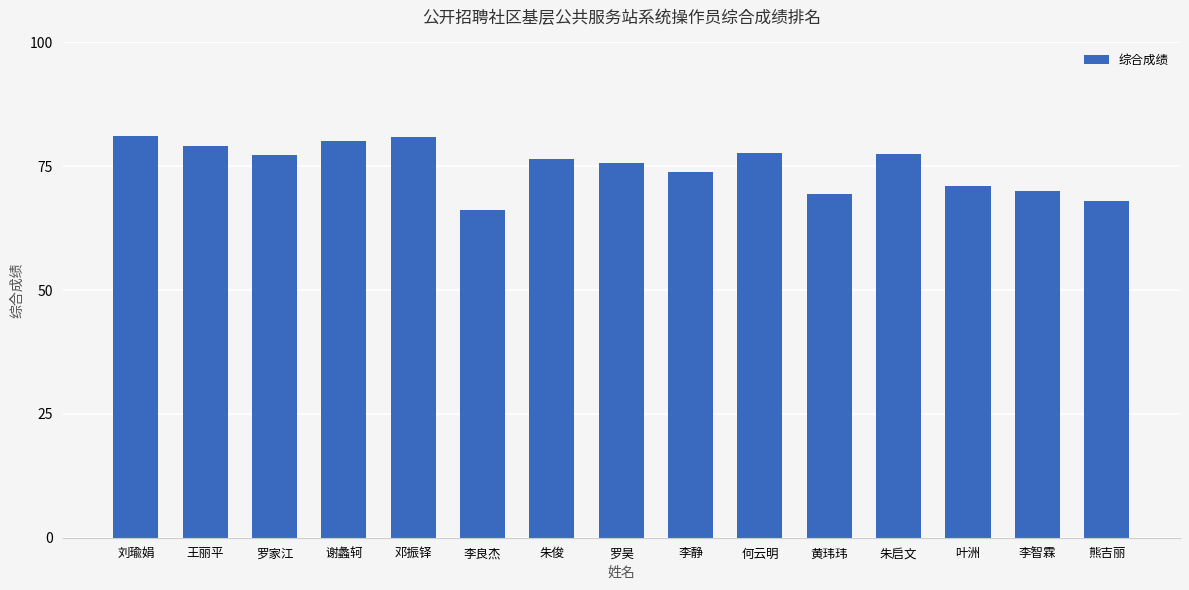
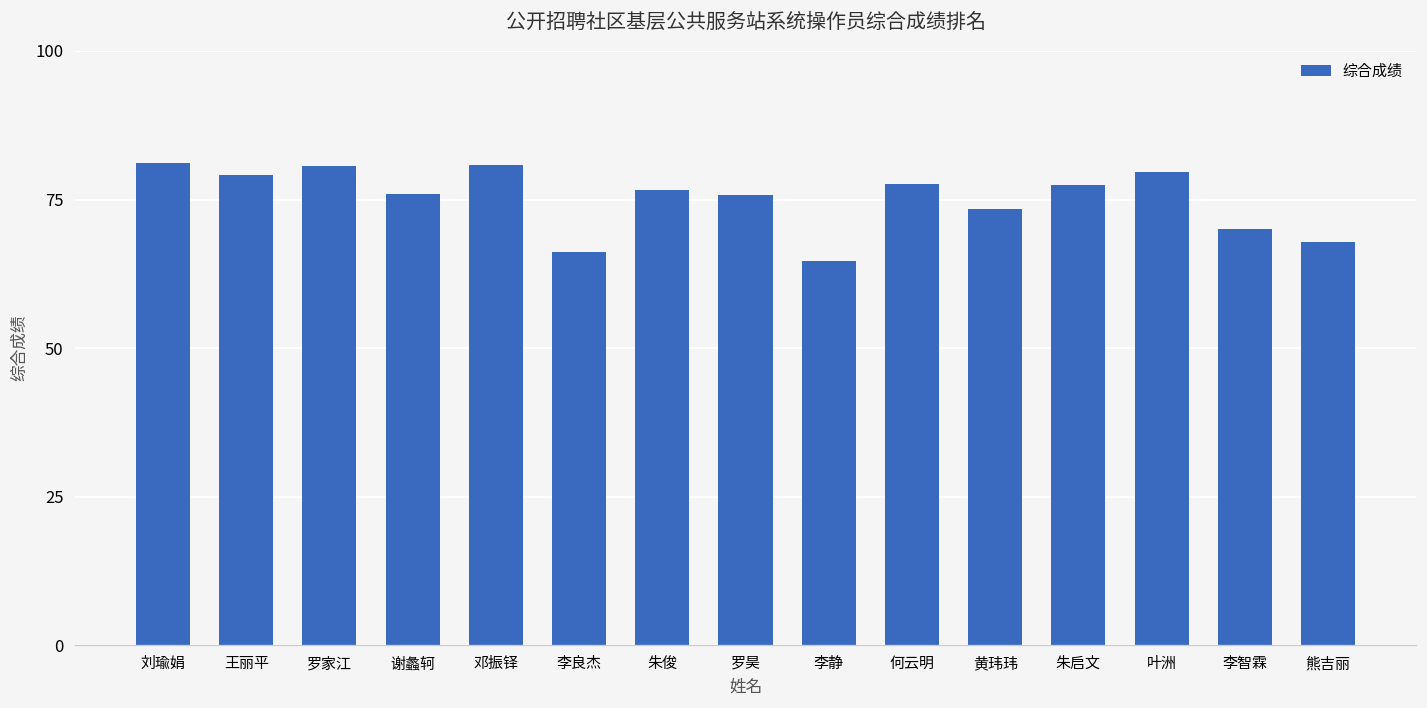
罗家江: 77 -> 81
谢蠡轲: 80 -> 76
李静: 74 -> 65
黄玮玮: 69 -> 73
叶洲: 71 -> 80
